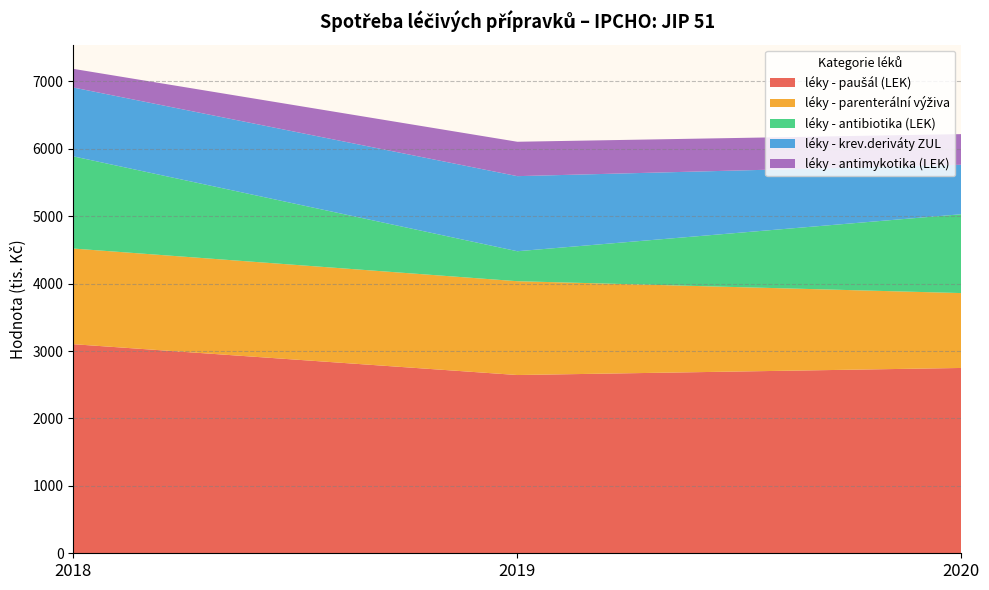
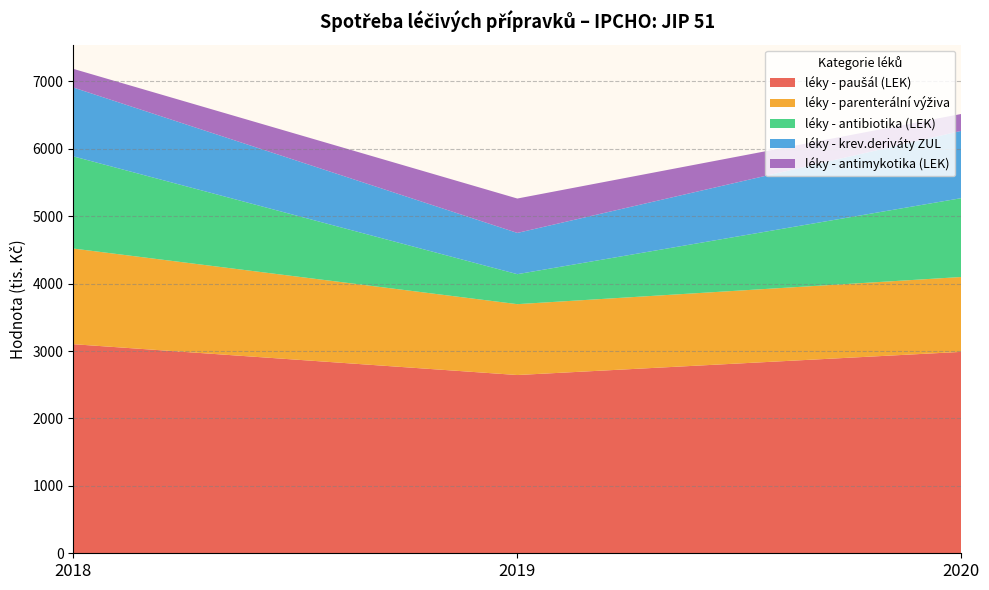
léky - parenterální výživa, 2019: 1400 -> 1100
léky - krev.deriváty ZUL, 2019: 1100 -> 600
léky - paušál (LEK), 2020: 2700 -> 3000
léky - krev.deriváty ZUL, 2020: 700 -> 1000
léky - antimykotika (LEK), 2020: 500 -> 300
